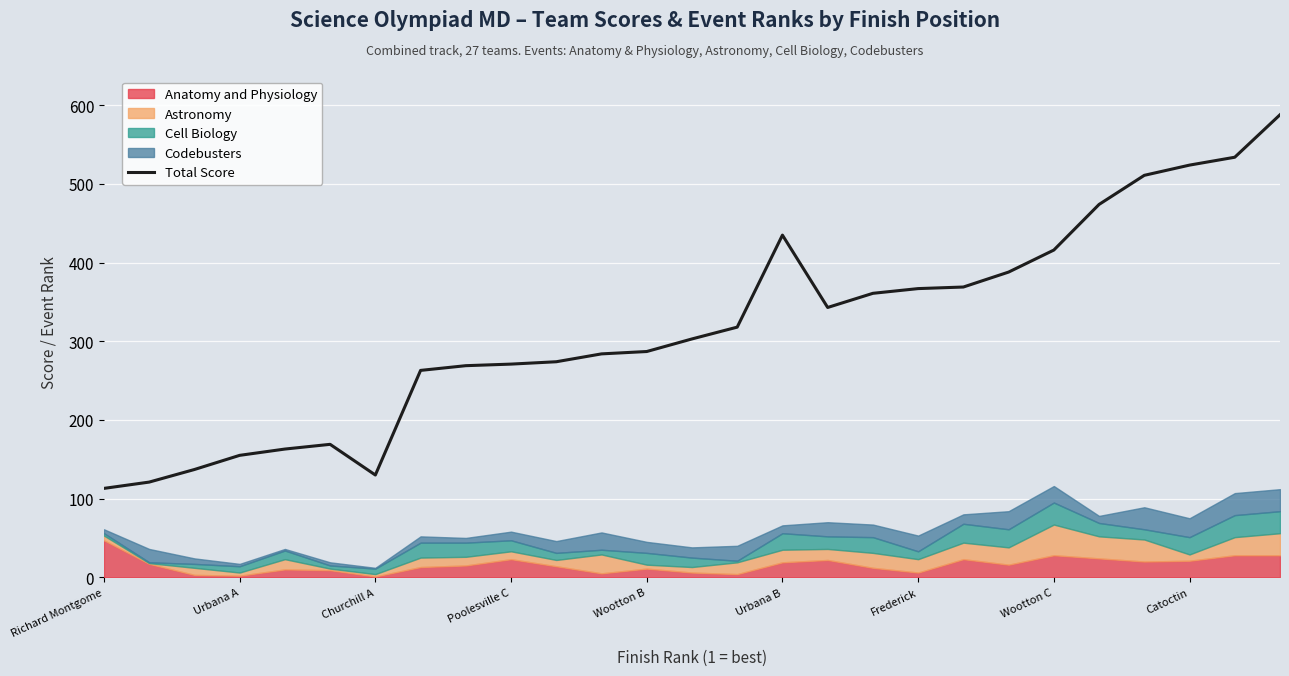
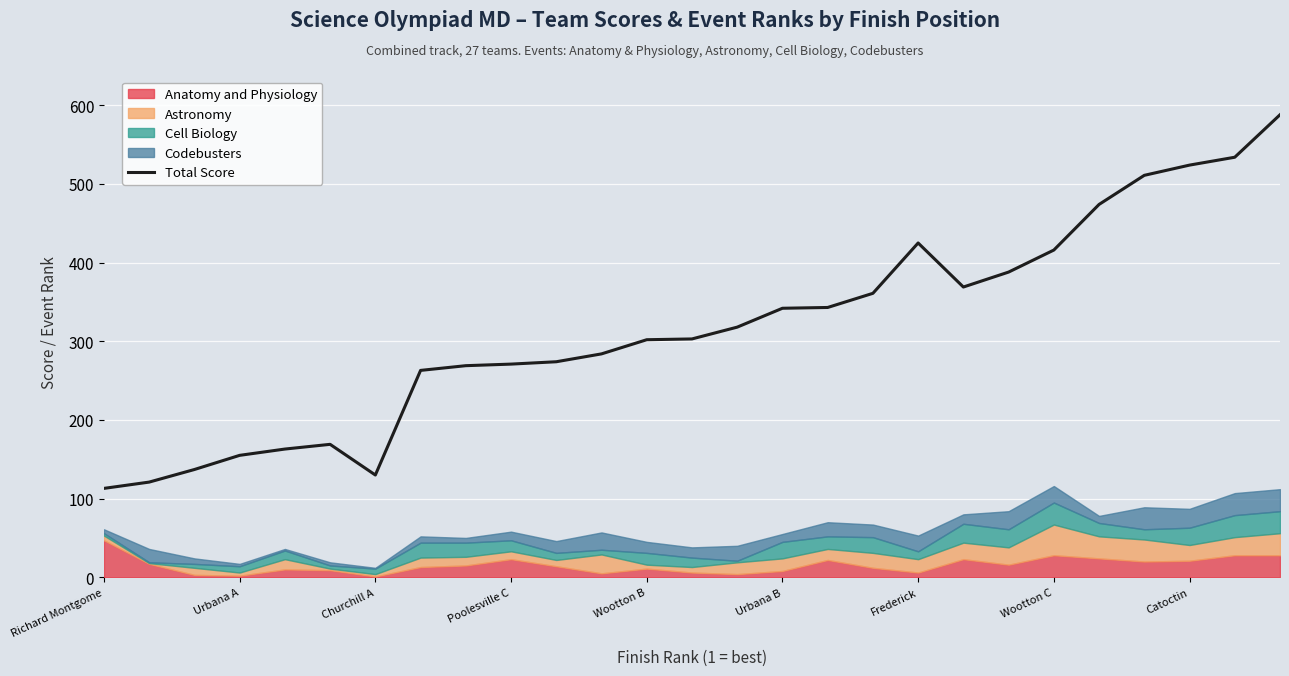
Total Score, Wootton B: 290 -> 300
Total Score, Urbana B: 440 -> 340
Anatomy and Physiology, Urbana B: 20 -> 10
Total Score, Frederick: 370 -> 430
Astronomy, Catoctin: 10 -> 20
